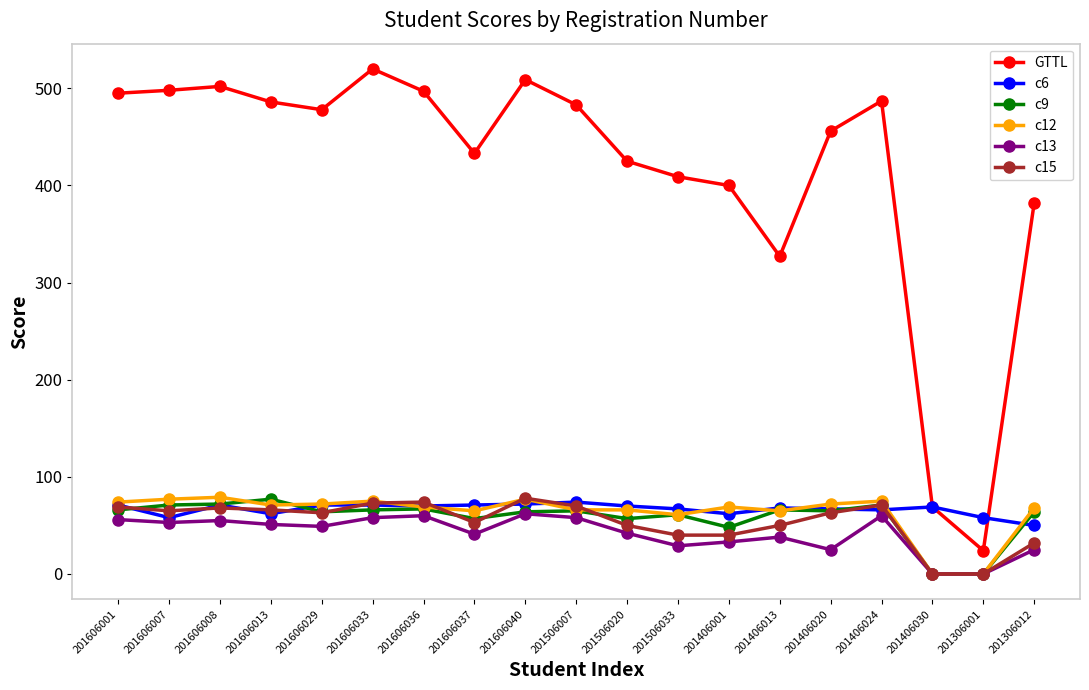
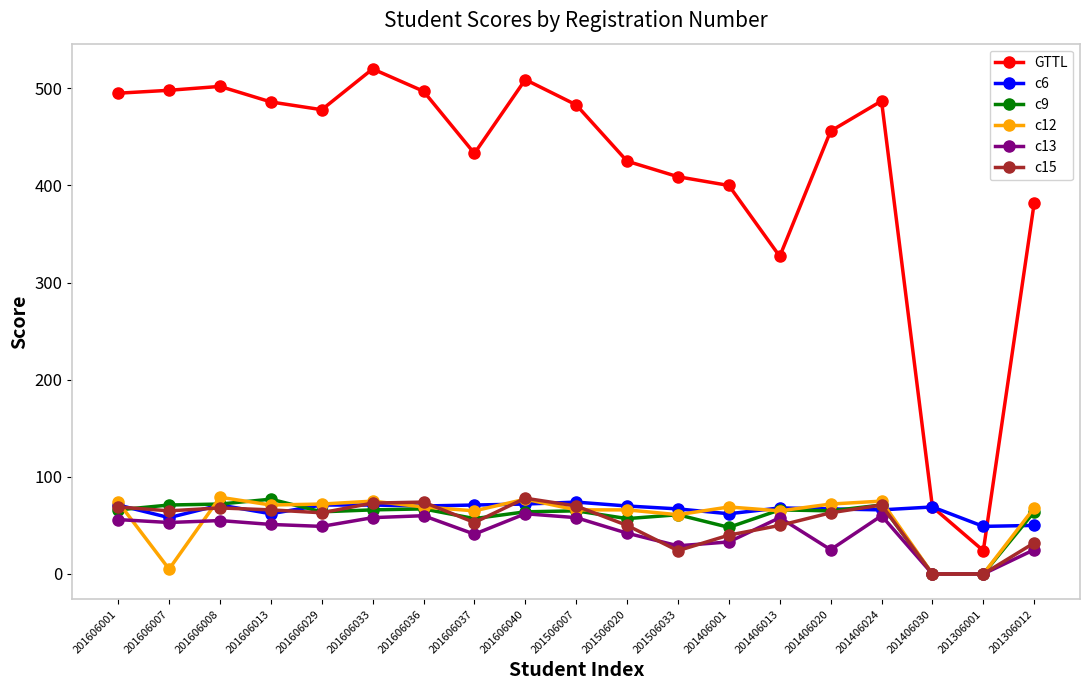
c12, 201606007: 80 -> 10
c15, 201506033: 40 -> 20
c13, 201406013: 40 -> 60
c6, 201306001: 60 -> 50
